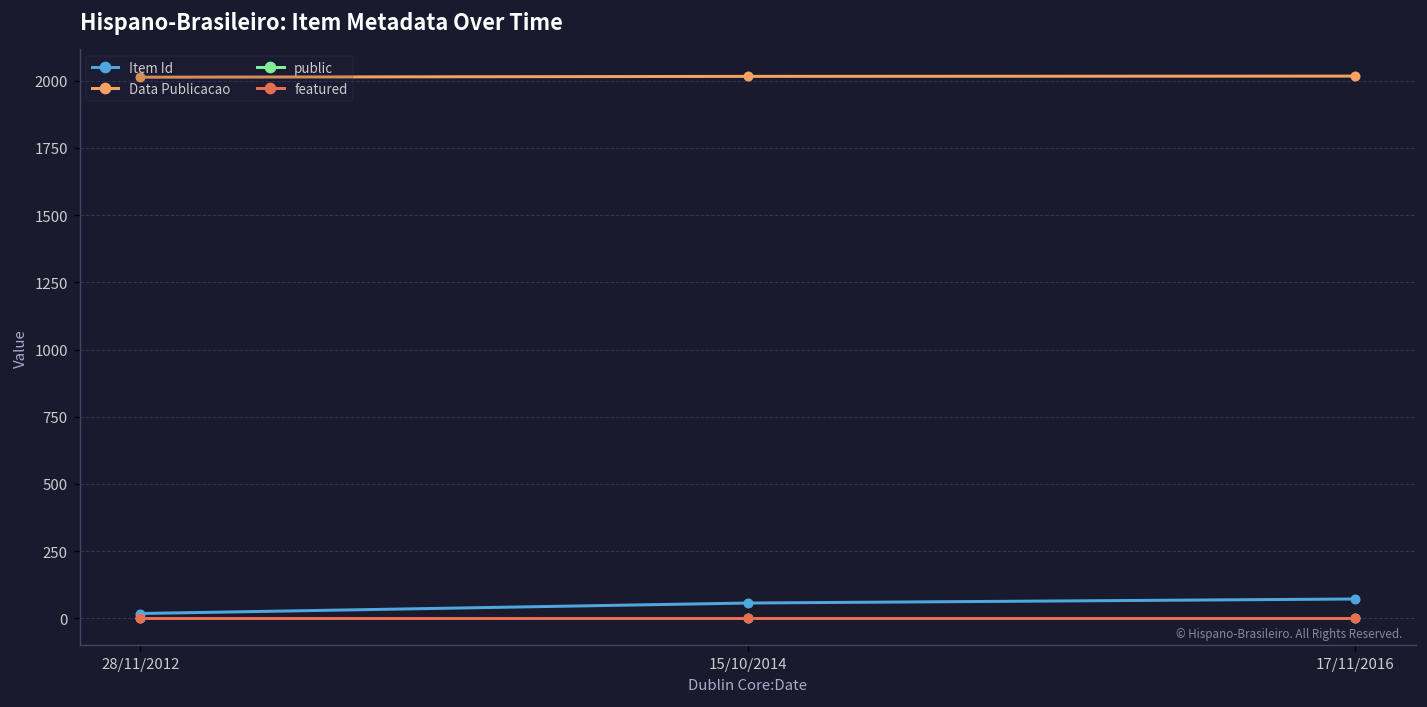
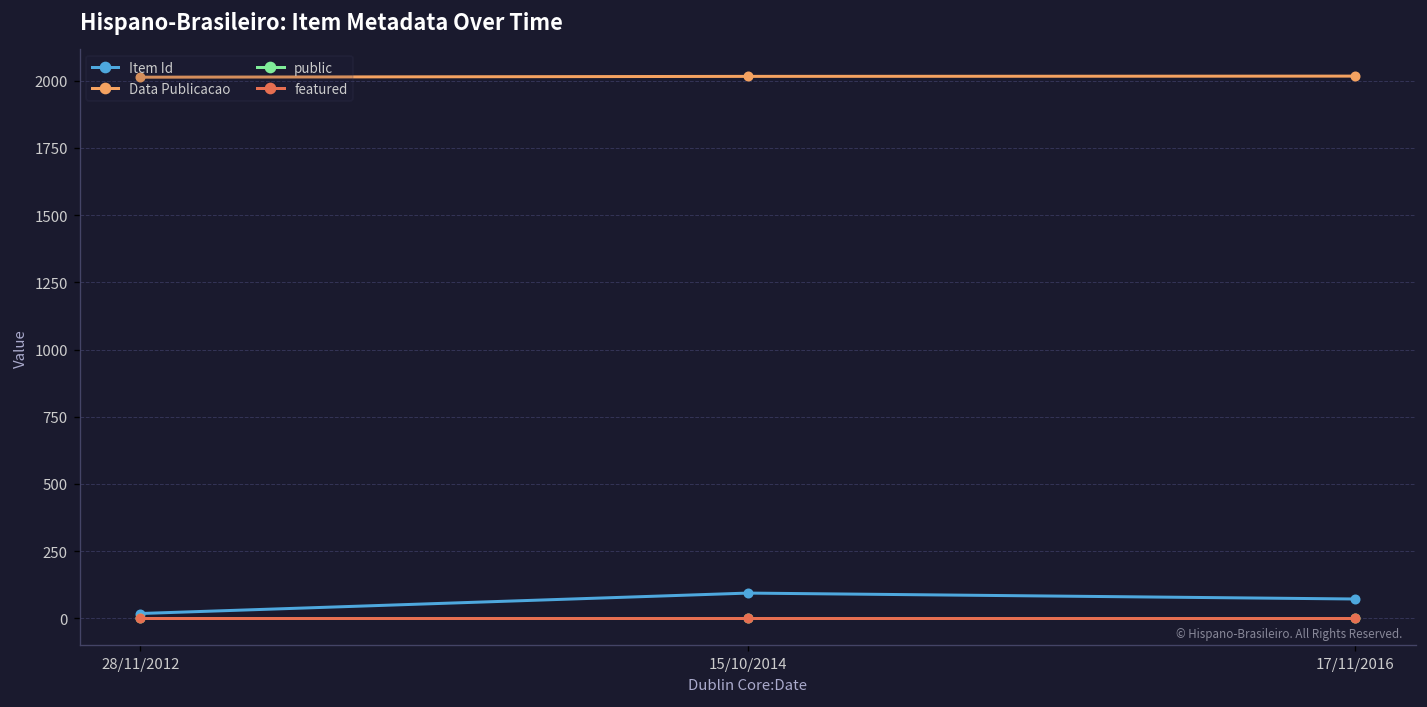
Item Id, 15/10/2014: 60 -> 90
